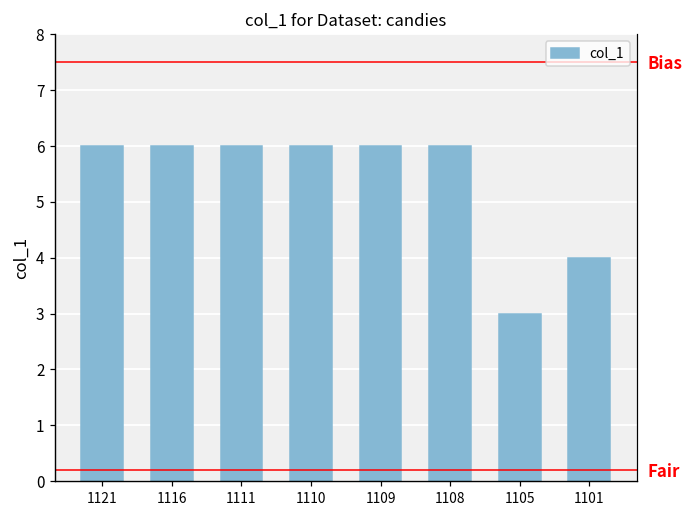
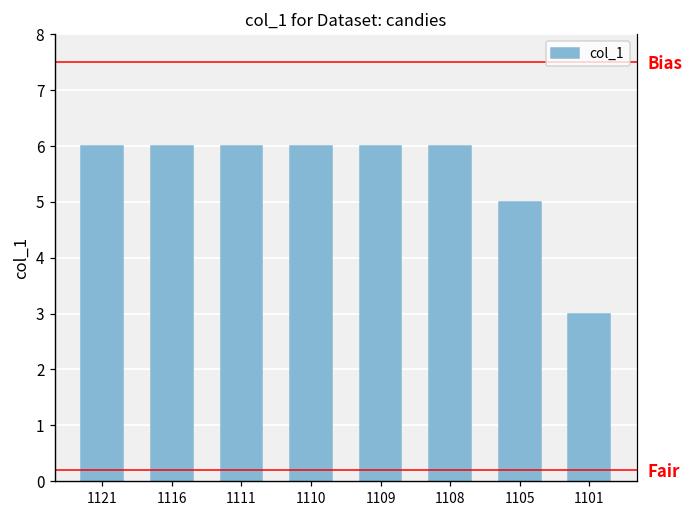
1105: 3 -> 5
1101: 4 -> 3
